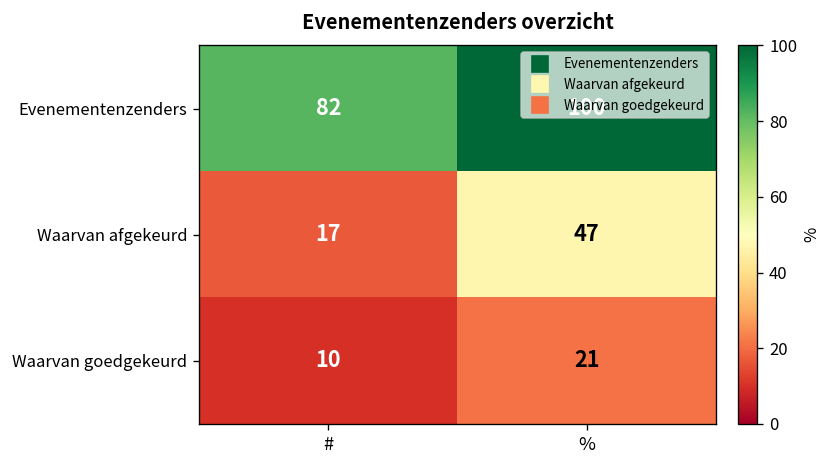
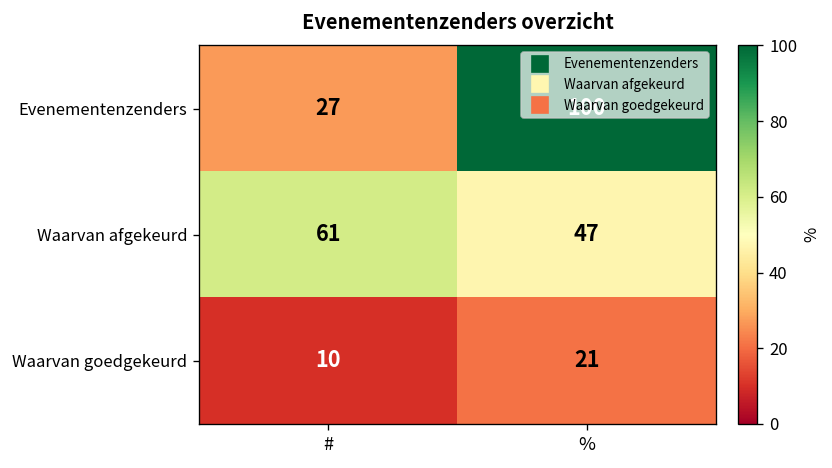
Evenementenzenders, #: 82 -> 27
Waarvan afgekeurd, #: 17 -> 61
